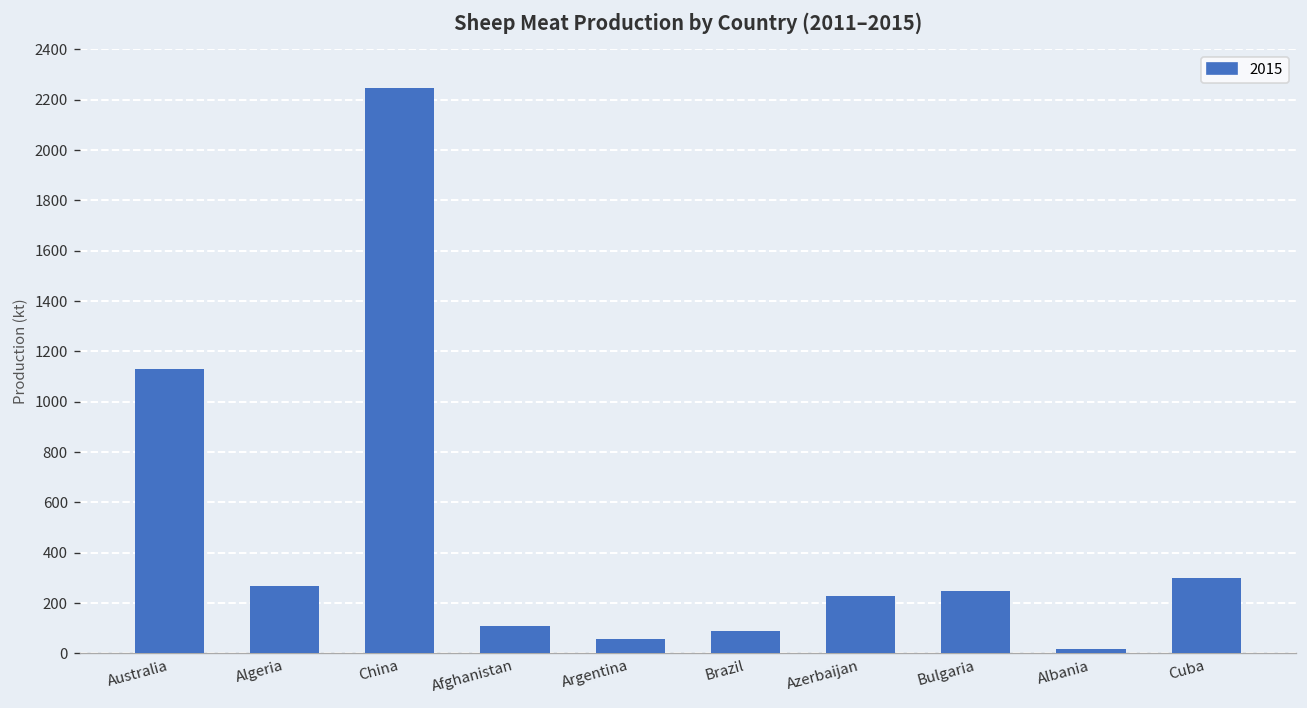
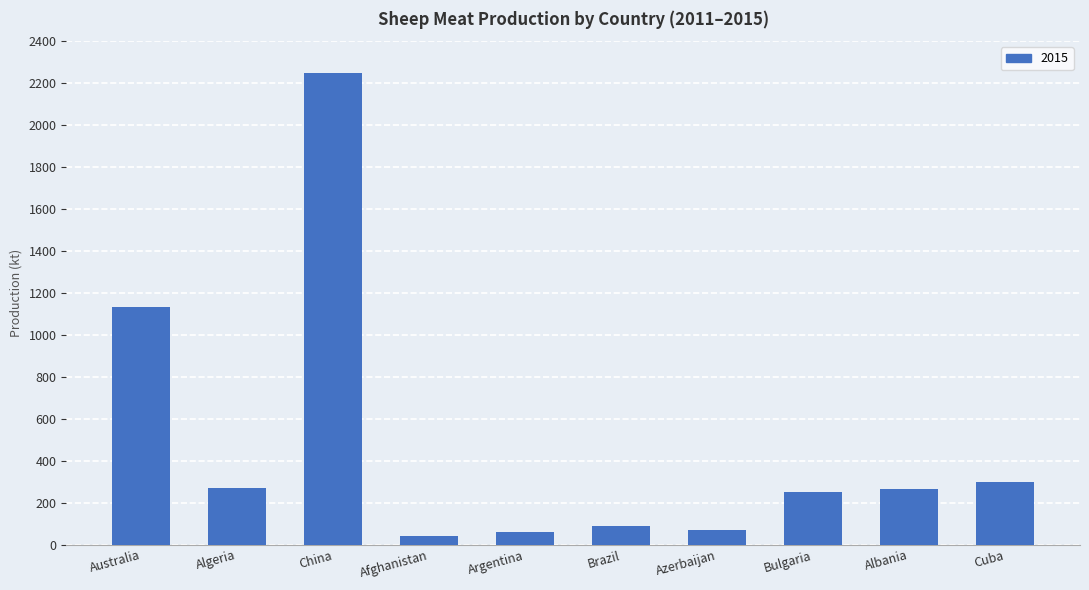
Afghanistan: 110 -> 40
Azerbaijan: 230 -> 70
Albania: 20 -> 260
